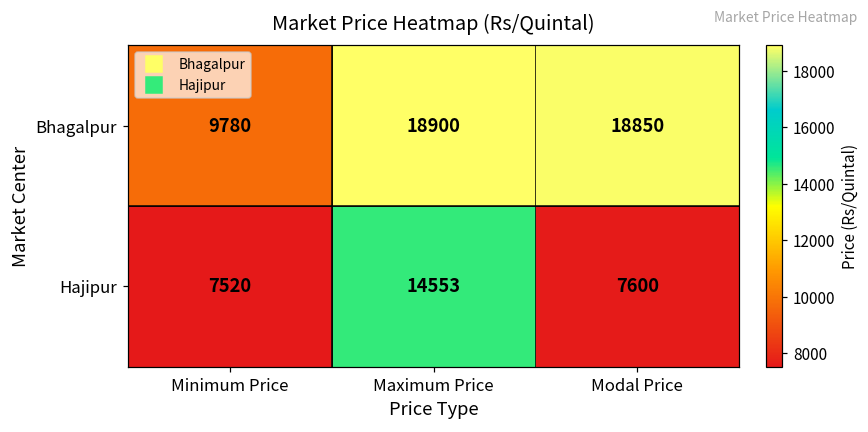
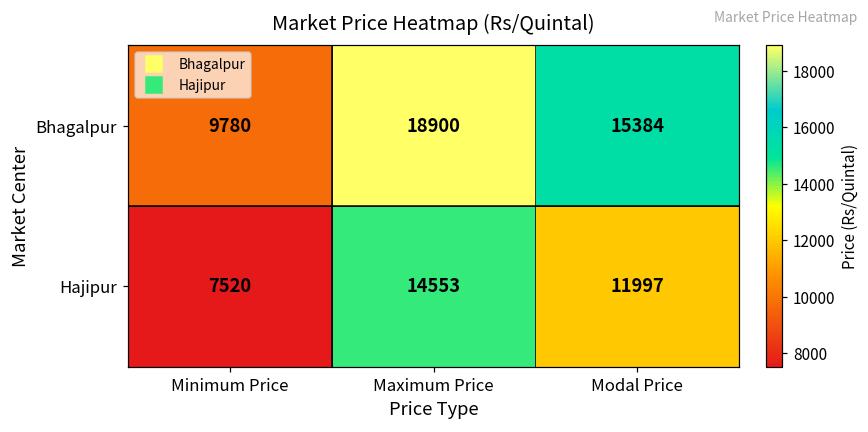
Bhagalpur, Modal Price: 18850 -> 15384
Hajipur, Modal Price: 7600 -> 11997
